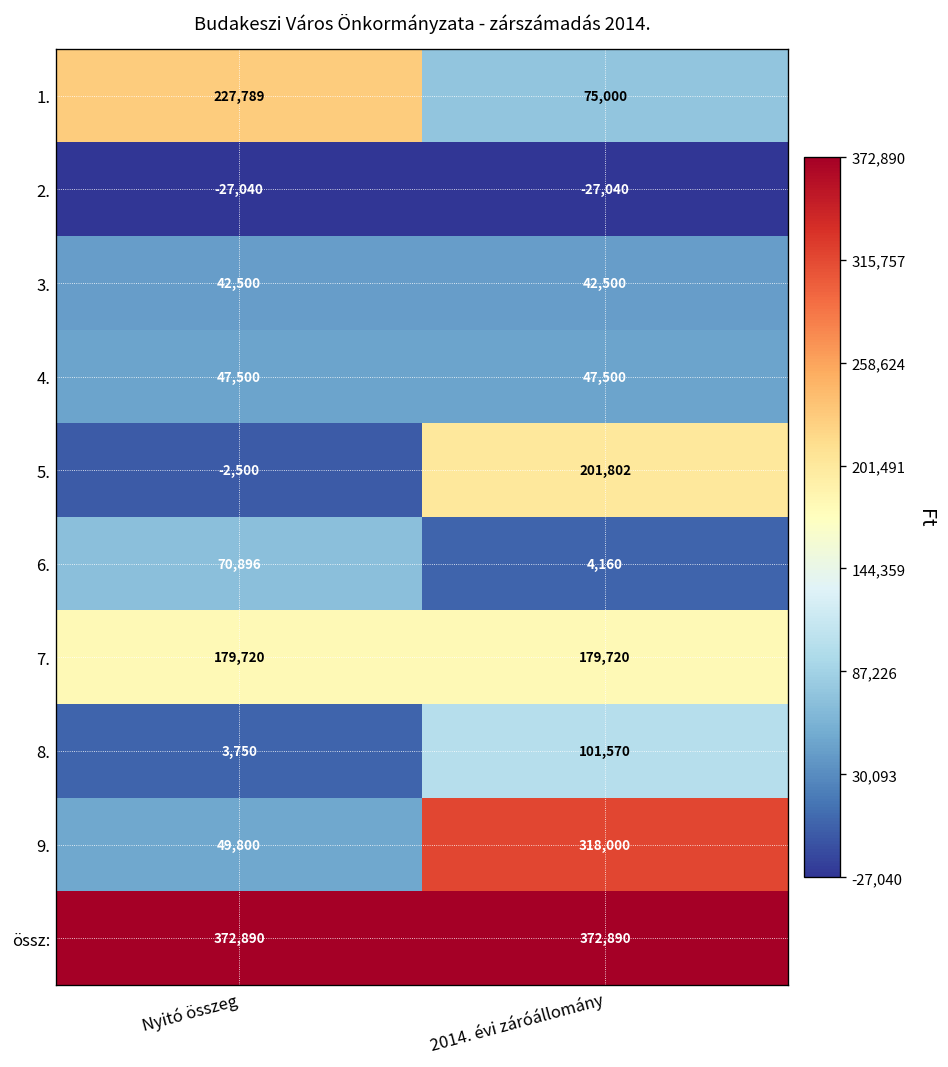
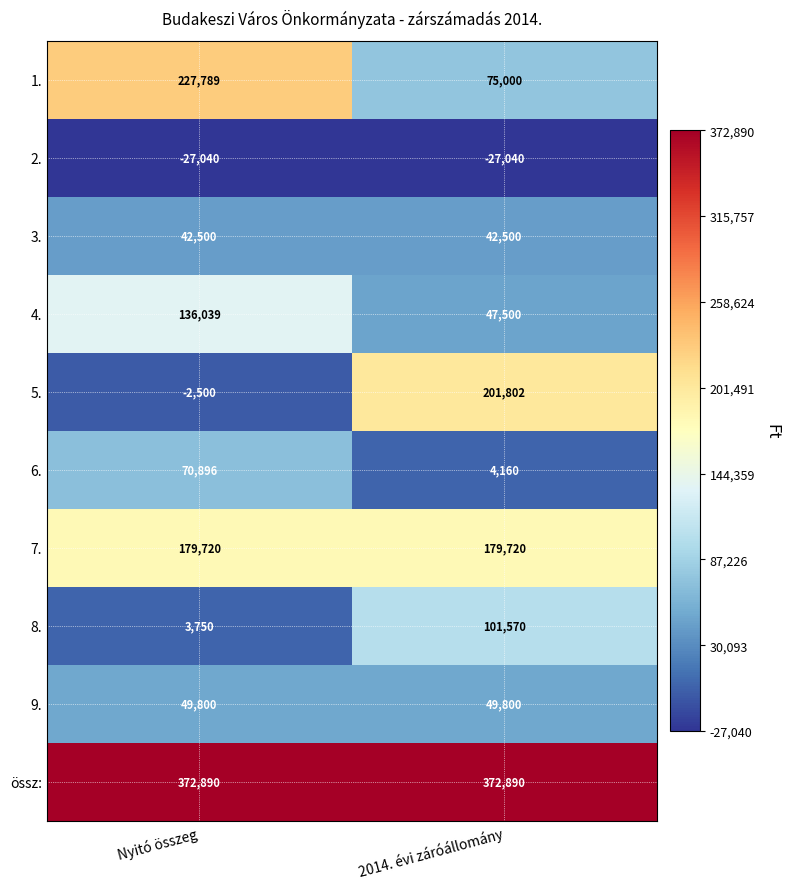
4., Nyitó összeg: 47,500 -> 136,039
9., 2014. évi záróállomány: 318,000 -> 49,800
